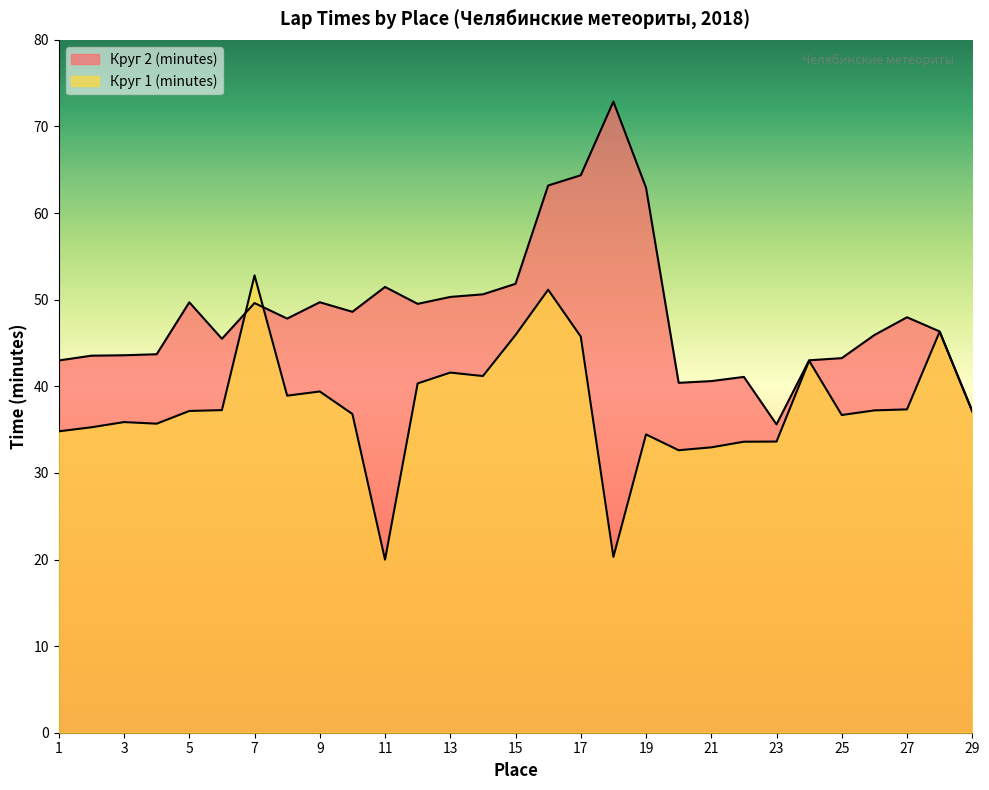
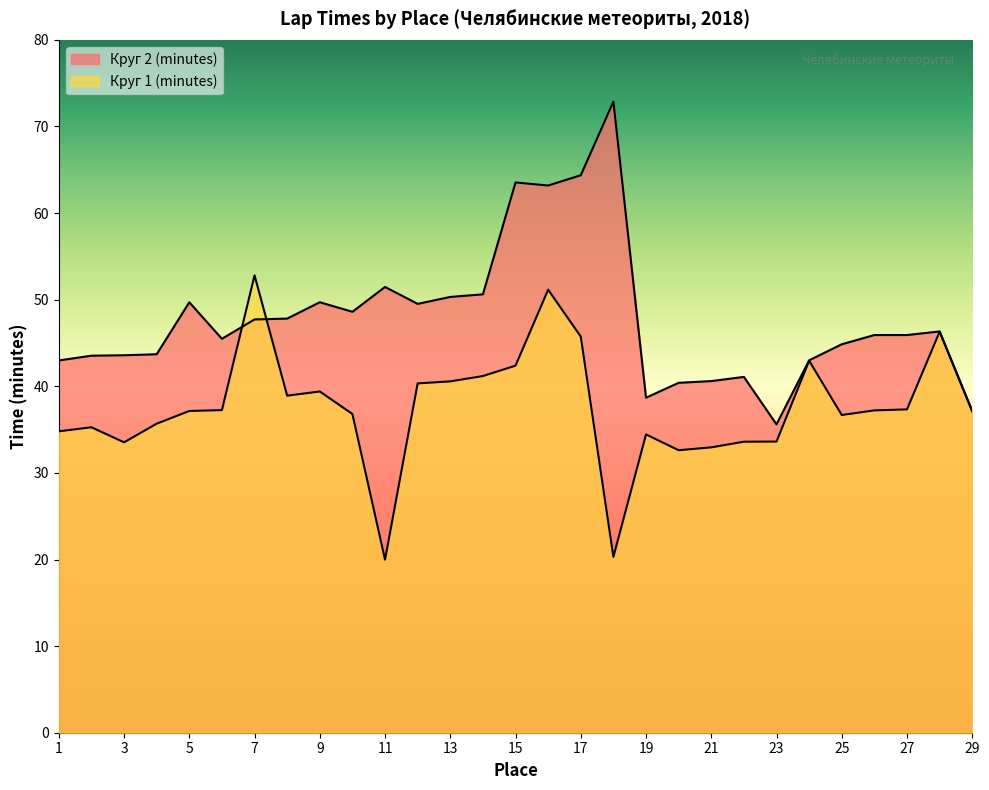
Круг 1 (minutes), 3: 36 -> 34
Круг 2 (minutes), 7: 50 -> 48
Круг 1 (minutes), 13: 42 -> 41
Круг 2 (minutes), 15: 52 -> 64
Круг 1 (minutes), 15: 46 -> 42
Круг 2 (minutes), 19: 63 -> 39
Круг 2 (minutes), 25: 43 -> 45
Круг 2 (minutes), 27: 48 -> 46
